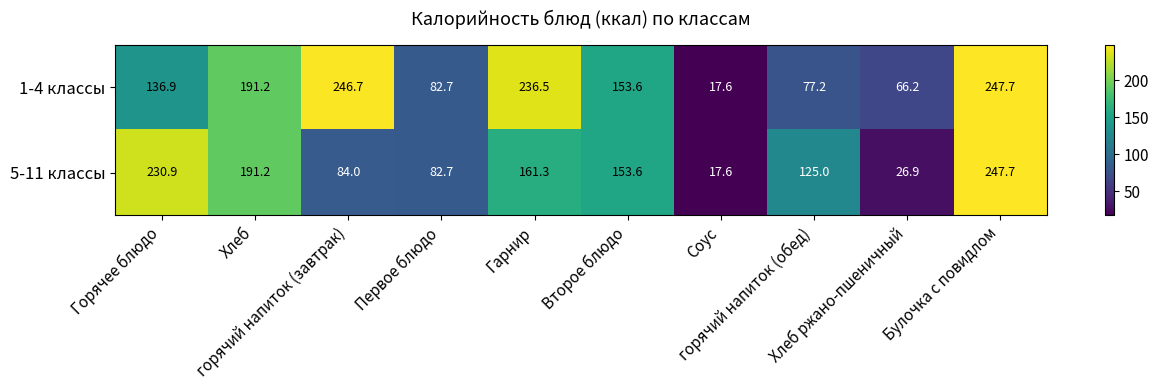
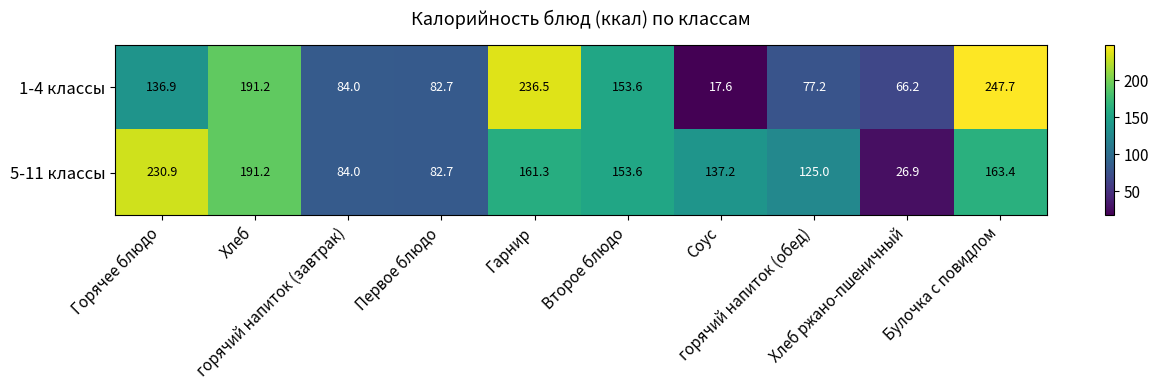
1-4 классы, горячий напиток (завтрак): 246.7 -> 84.0
5-11 классы, Соус: 17.6 -> 137.2
5-11 классы, Булочка с повидлом: 247.7 -> 163.4
